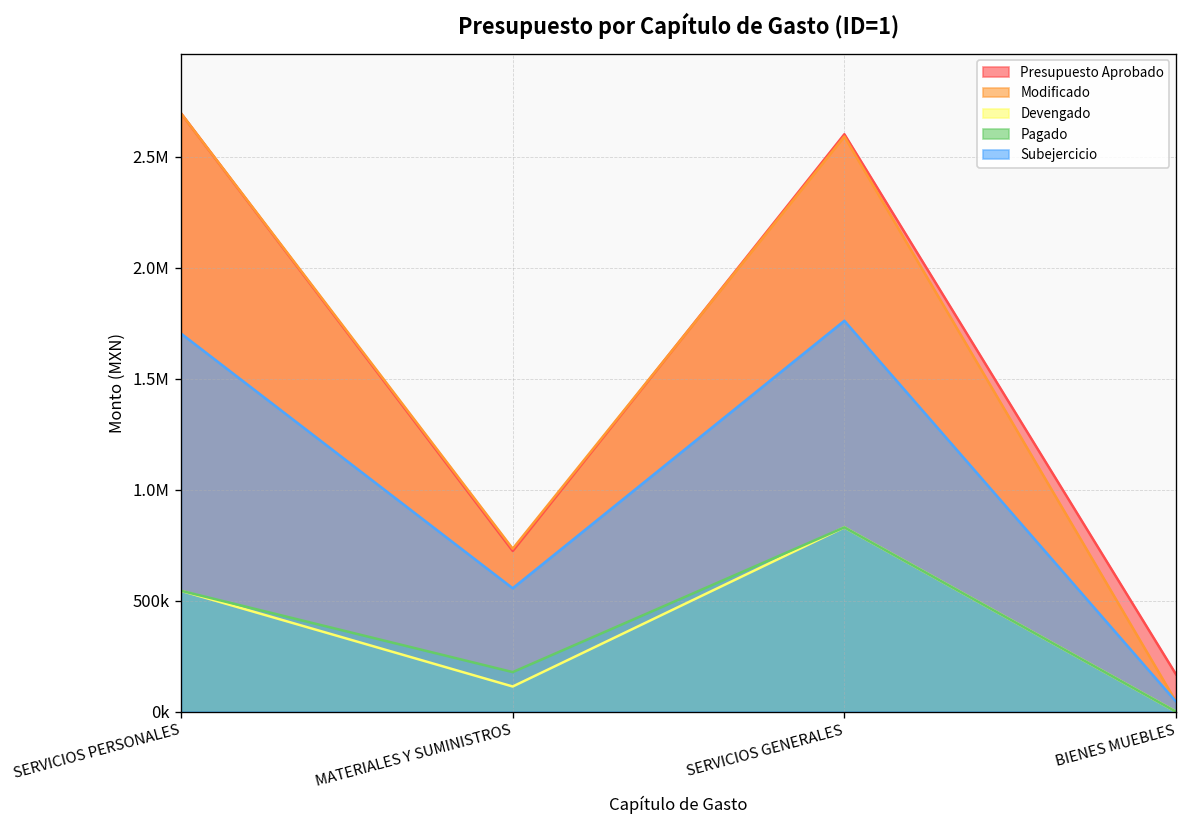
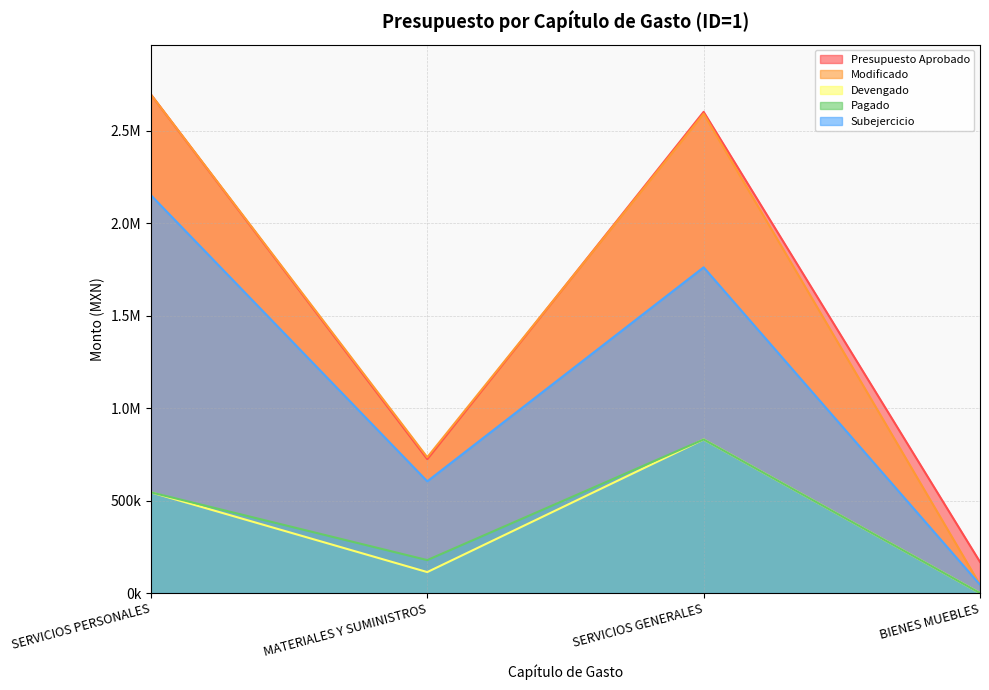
Subejercicio, SERVICIOS PERSONALES: 1700000 -> 2150000
Subejercicio, MATERIALES Y SUMINISTROS: 560000 -> 600000
